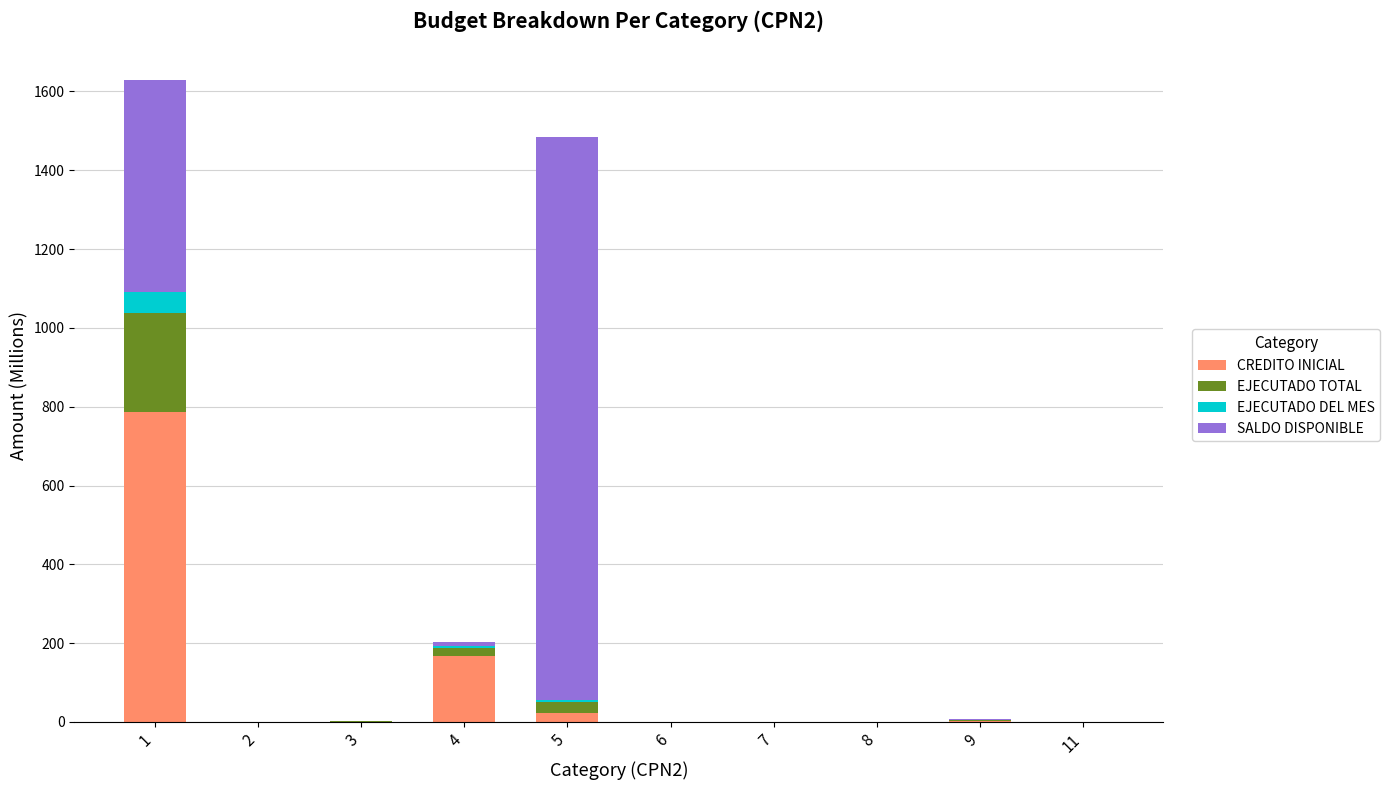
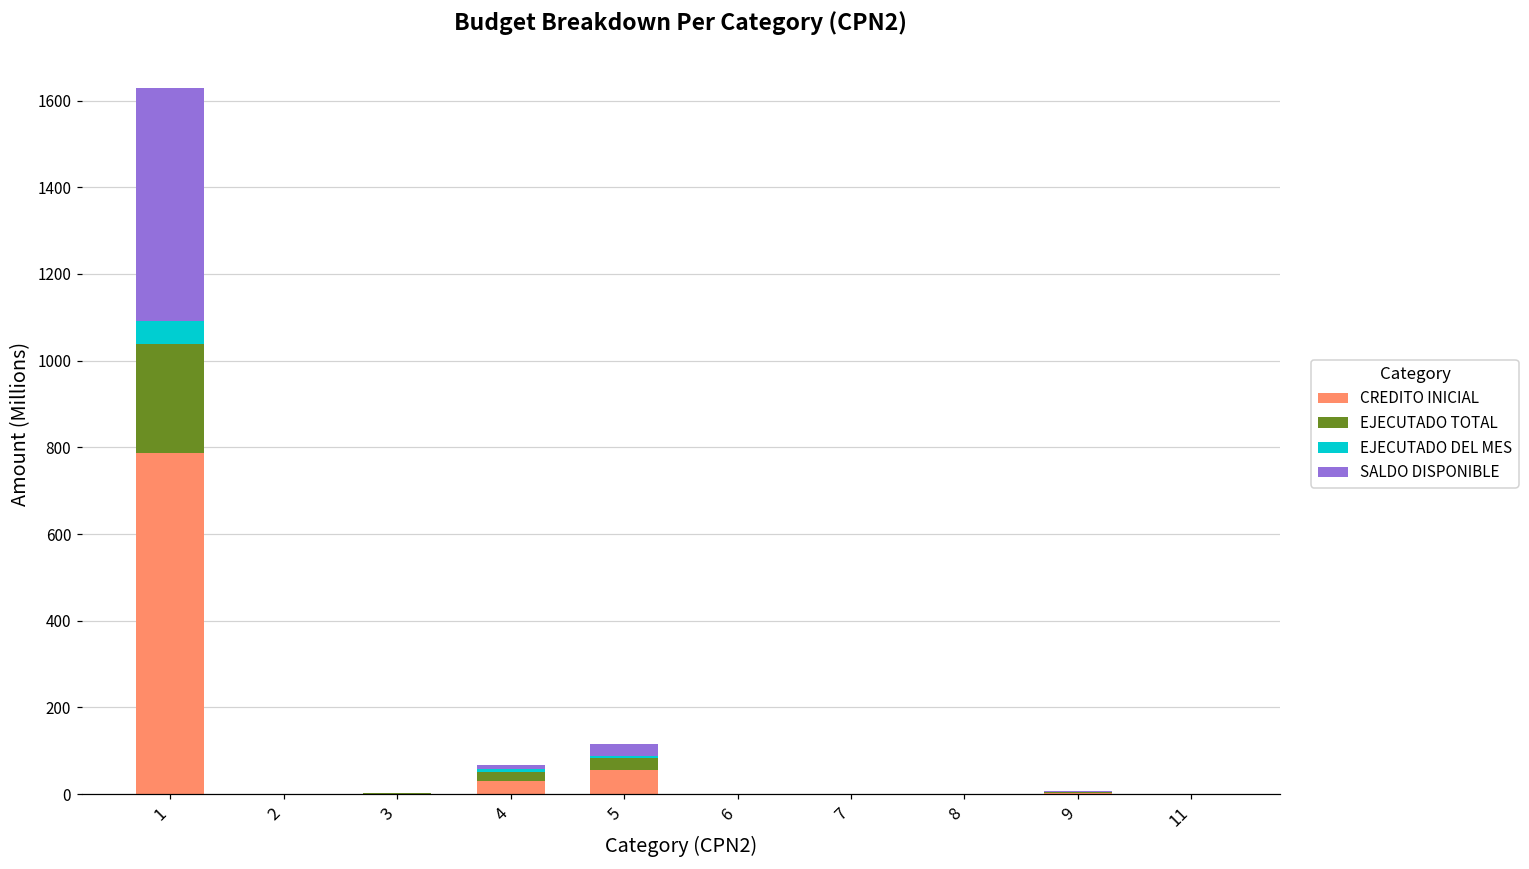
CREDITO INICIAL, 4: 170 -> 30
CREDITO INICIAL, 5: 20 -> 60
SALDO DISPONIBLE, 5: 1430 -> 30
